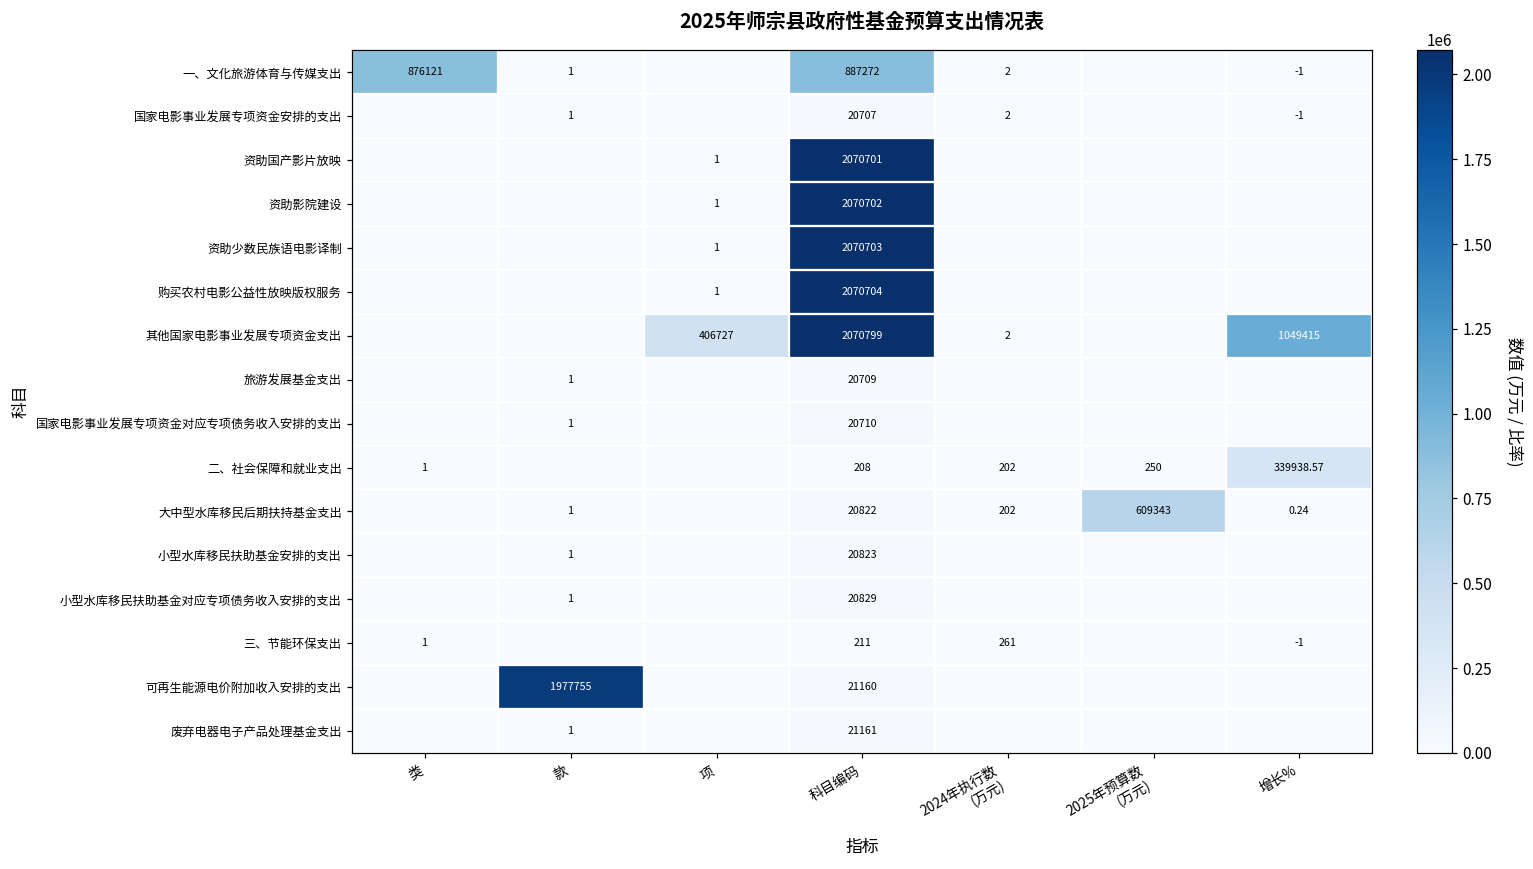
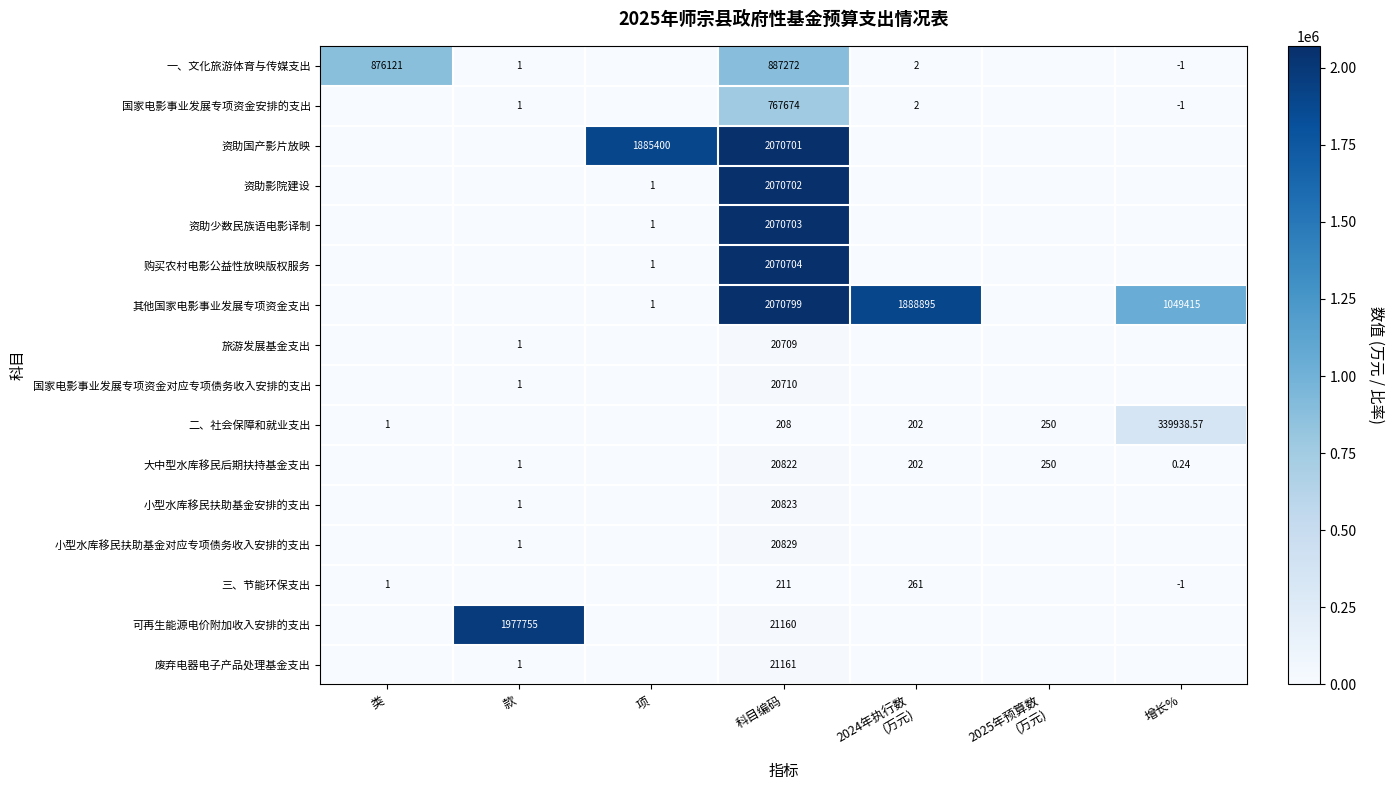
国家电影事业发展专项资金安排的支出, 科目编码: 20707 -> 767674
资助国产影片放映, 项: 1 -> 1885400
其他国家电影事业发展专项资金支出, 项: 406727 -> 1
其他国家电影事业发展专项资金支出, 2024年执行数 (万元): 2 -> 1888895
大中型水库移民后期扶持基金支出, 2025年预算数 (万元): 609343 -> 250
